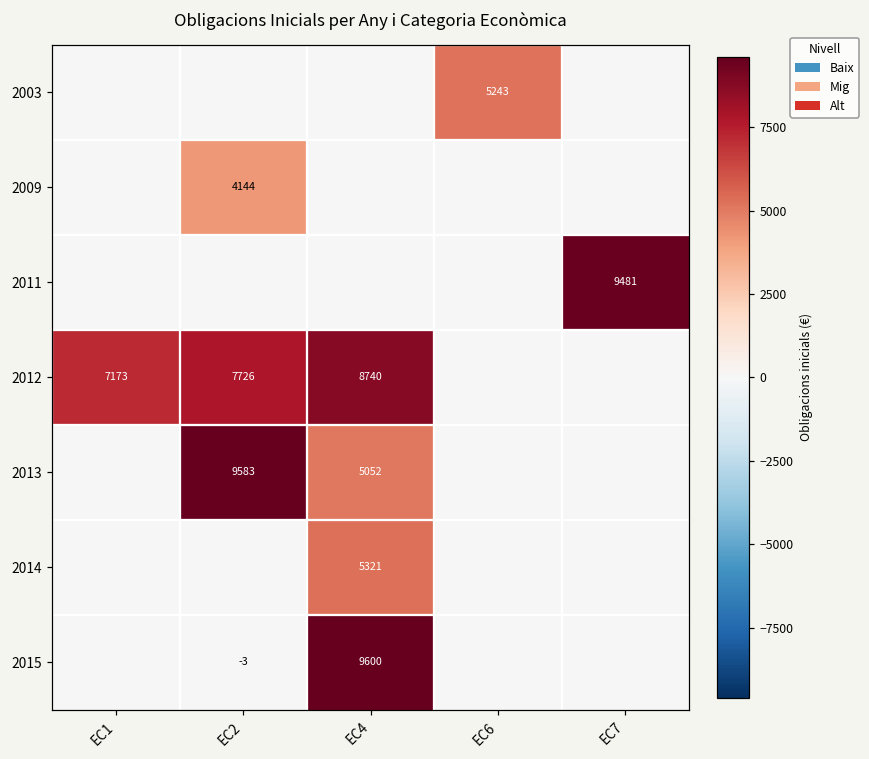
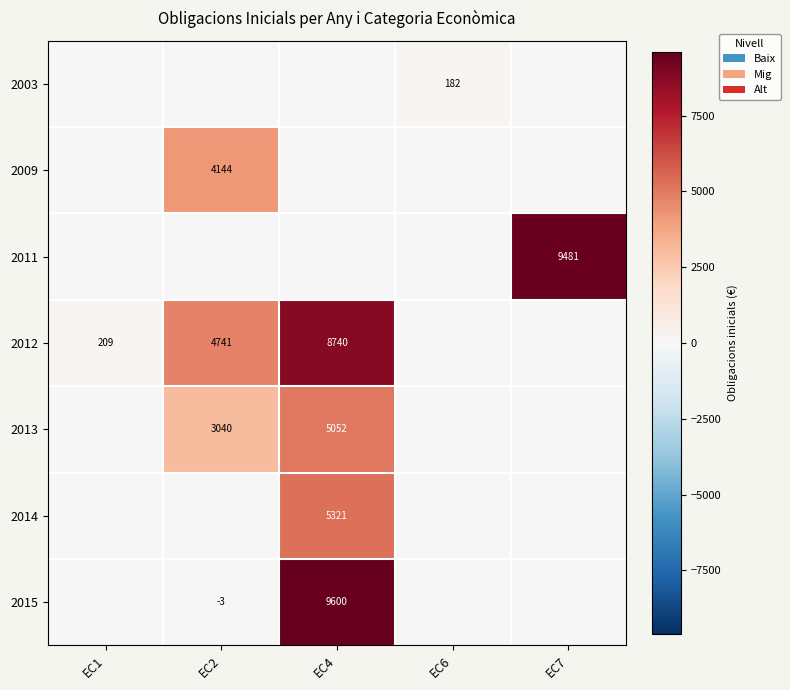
2003, EC6: 5243 -> 182
2012, EC1: 7173 -> 209
2012, EC2: 7726 -> 4741
2013, EC2: 9583 -> 3040
